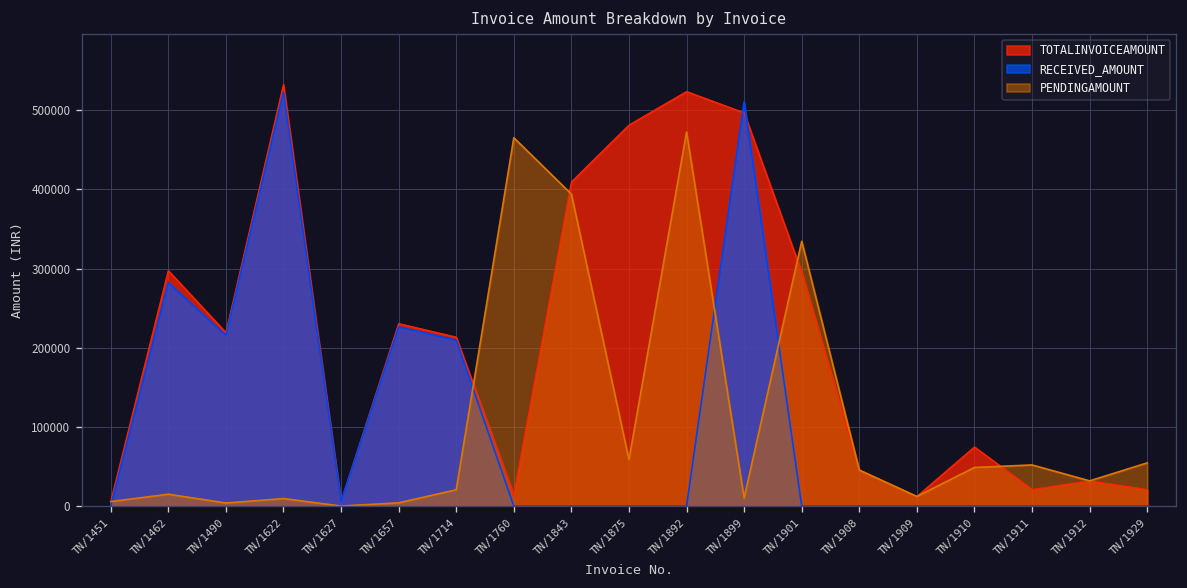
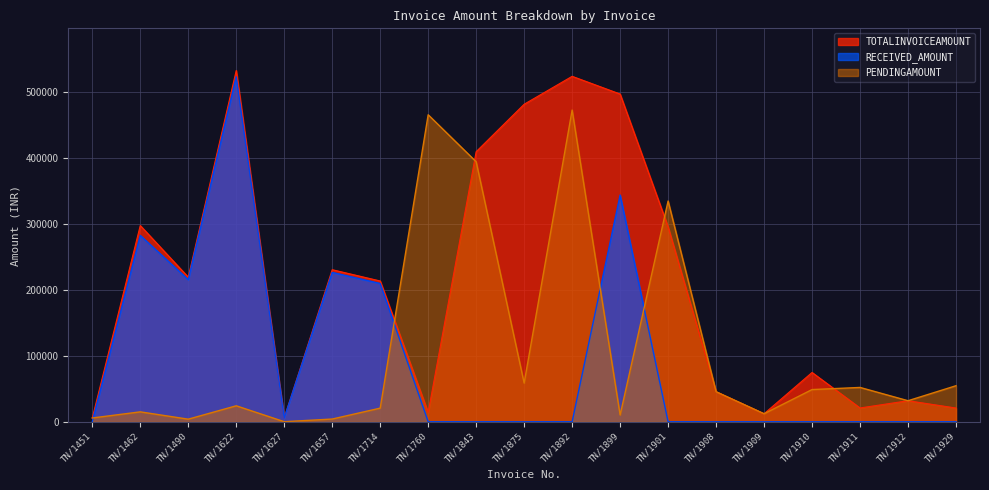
PENDINGAMOUNT, TN/1622: 10000 -> 20000
RECEIVED_AMOUNT, TN/1899: 510000 -> 340000
